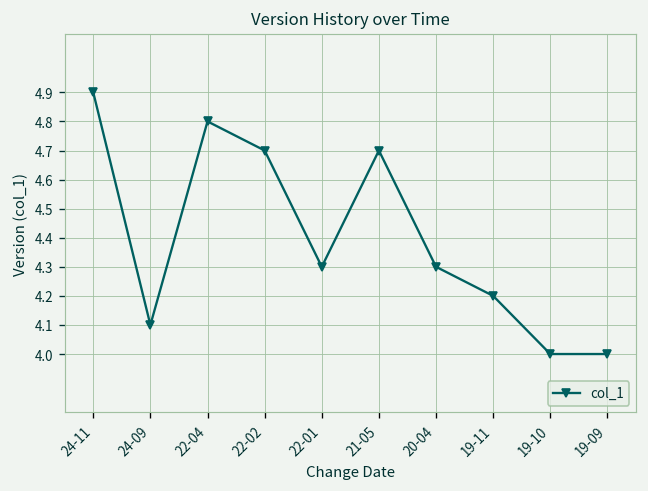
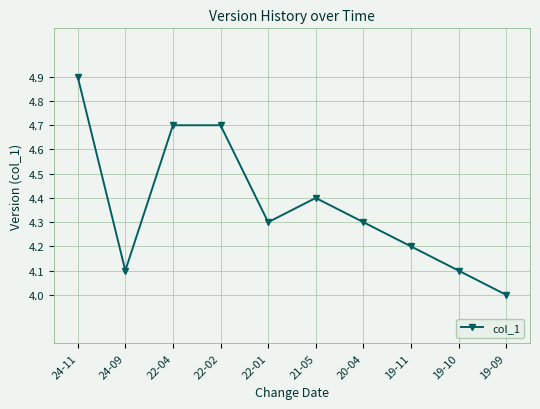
22-04: 4.8 -> 4.7
21-05: 4.7 -> 4.4
19-10: 4.0 -> 4.1
